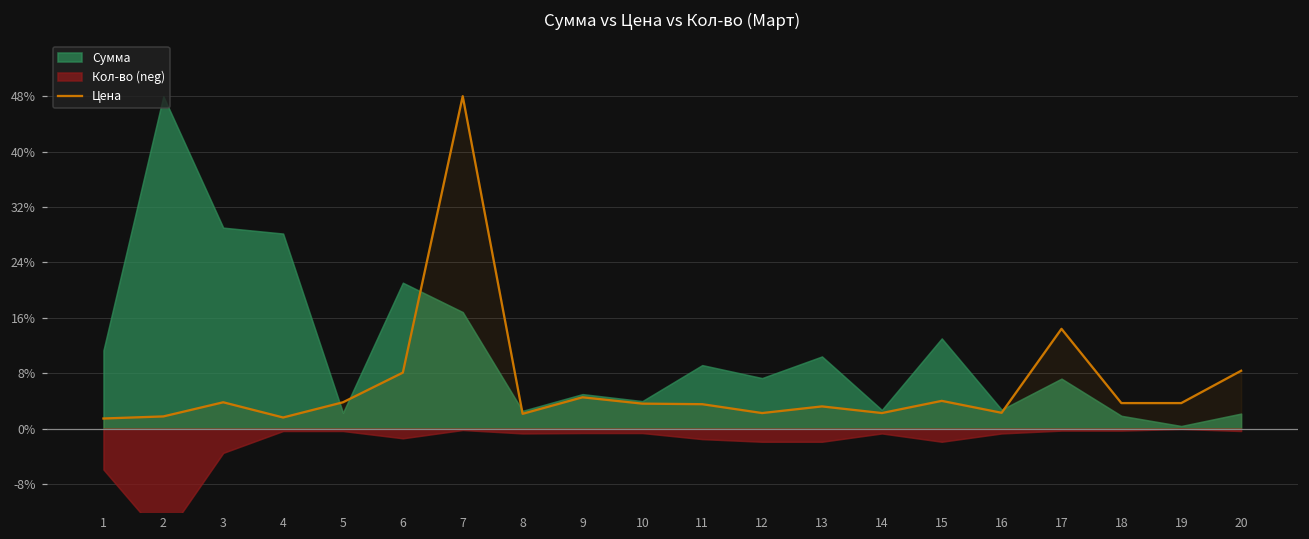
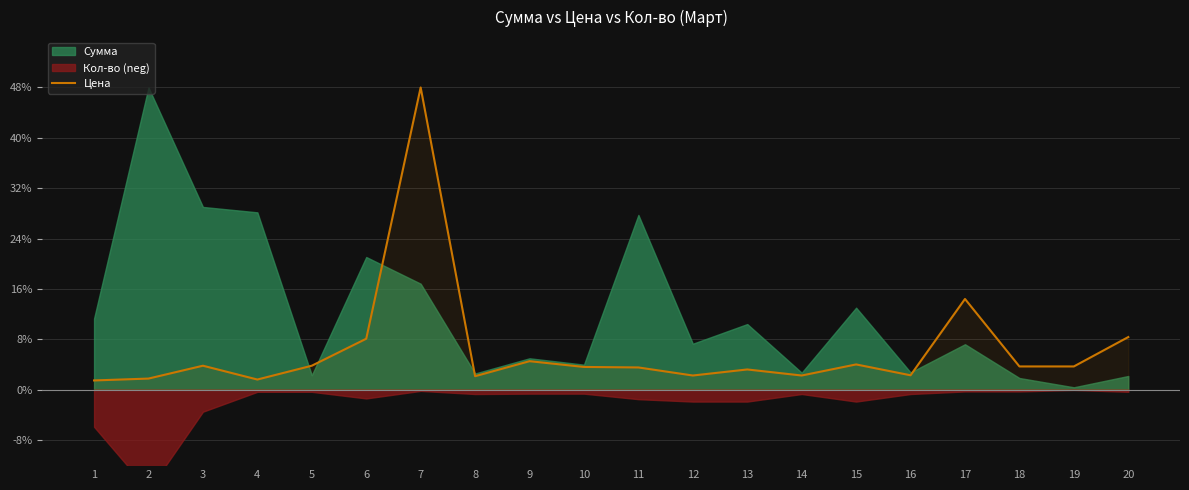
Сумма, 11: 9% -> 28%
